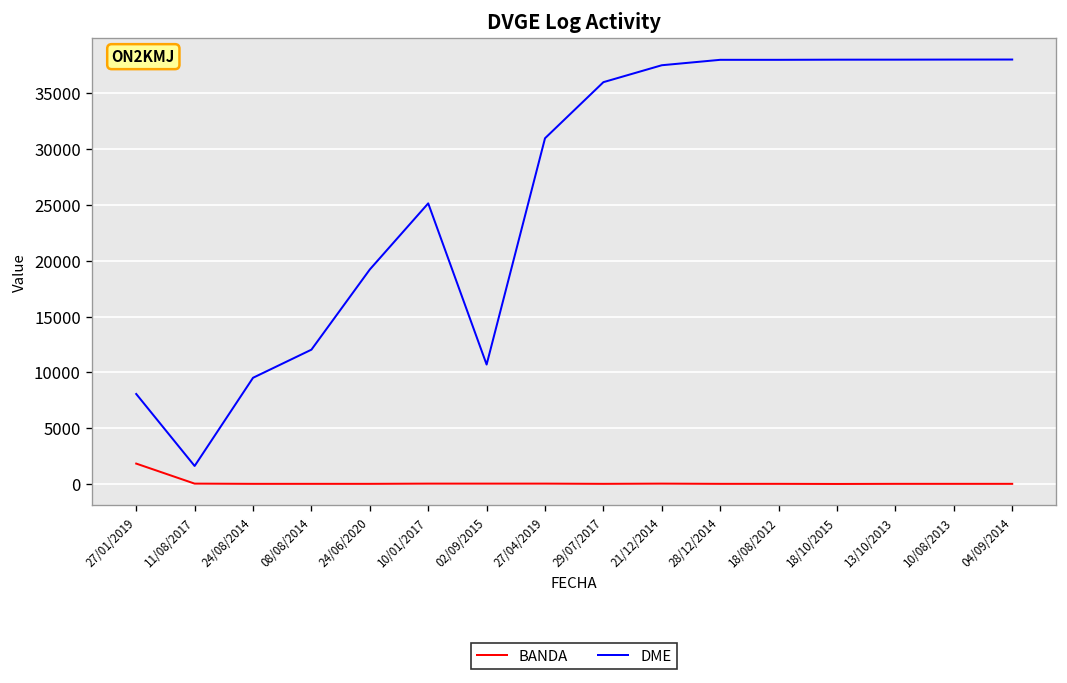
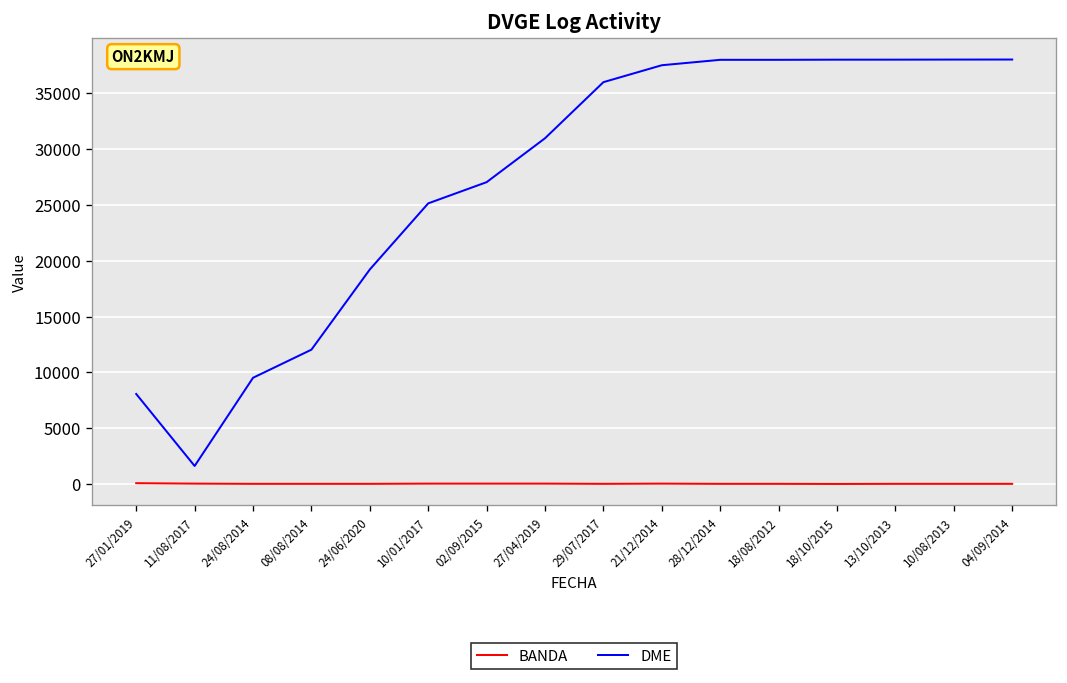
BANDA, 27/01/2019: 2000 -> 0
DME, 02/09/2015: 11000 -> 27000
